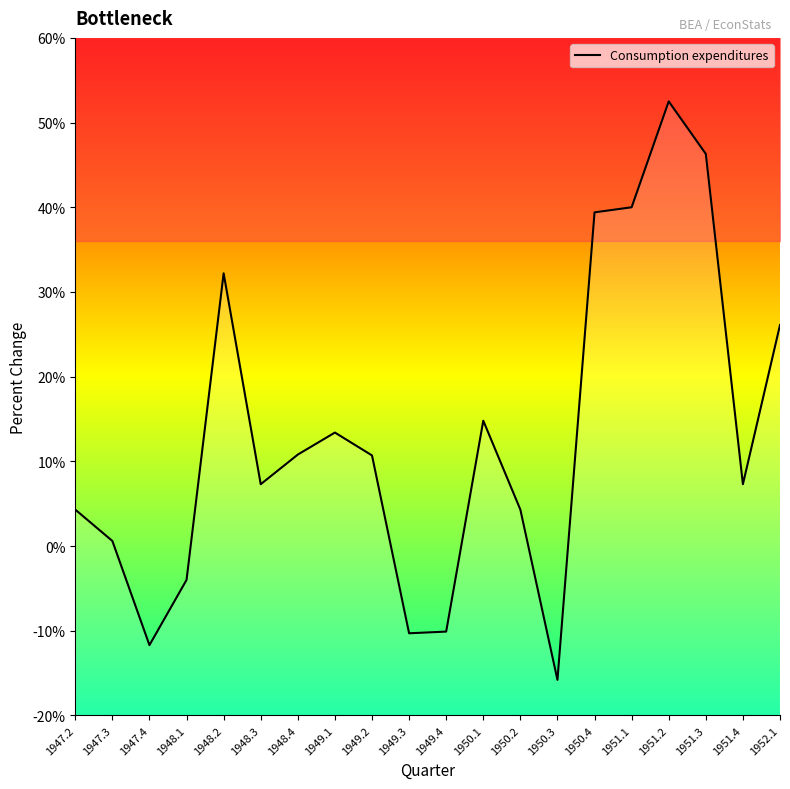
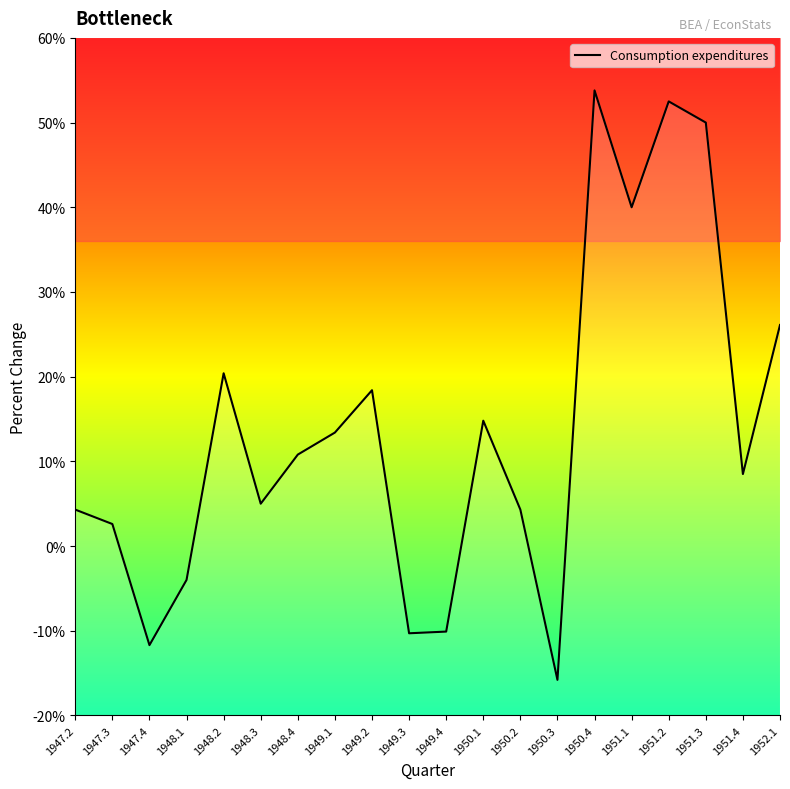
Consumption expenditures, 1947.3: 1% -> 3%
Consumption expenditures, 1948.2: 32% -> 20%
Consumption expenditures, 1948.3: 7% -> 5%
Consumption expenditures, 1949.2: 11% -> 18%
Consumption expenditures, 1950.4: 39% -> 54%
Consumption expenditures, 1951.3: 46% -> 50%
Consumption expenditures, 1951.4: 7% -> 9%
